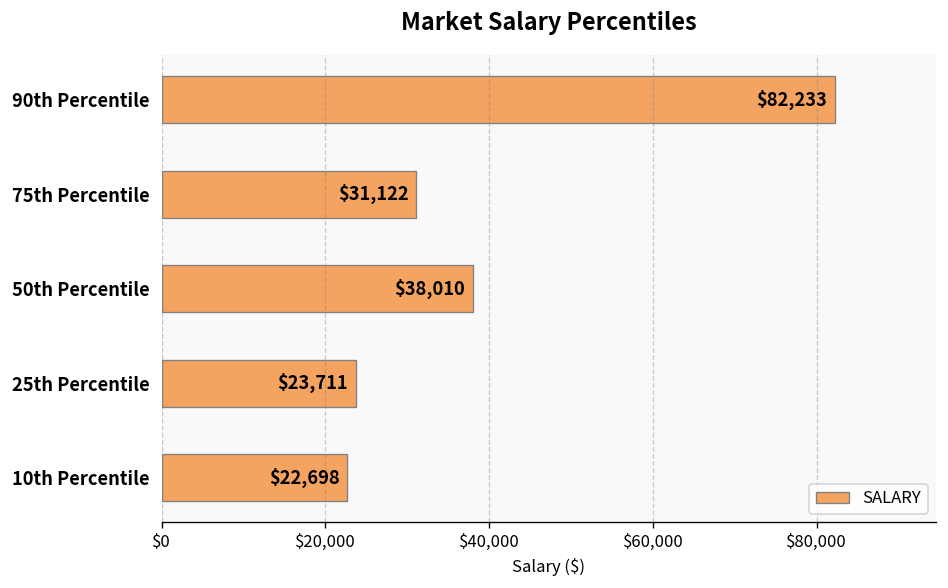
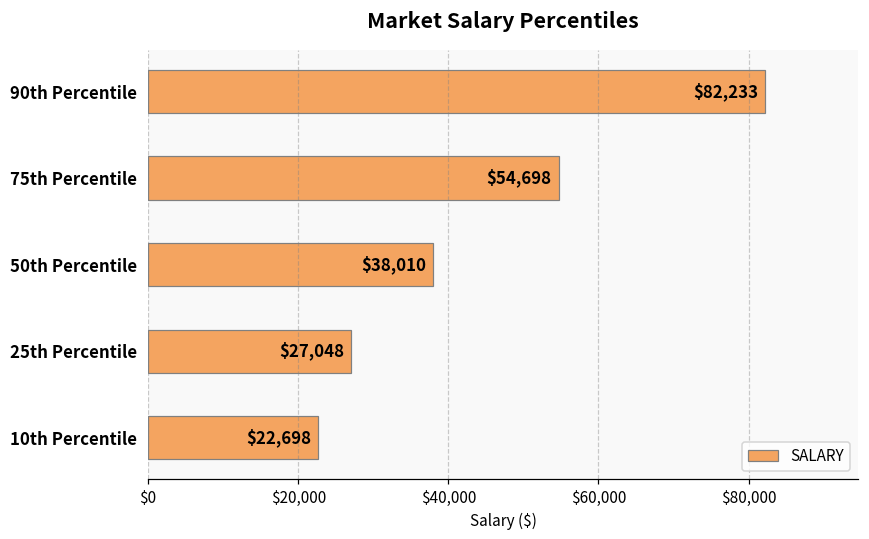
75th Percentile: $31,122 -> $54,698
25th Percentile: $23,711 -> $27,048
